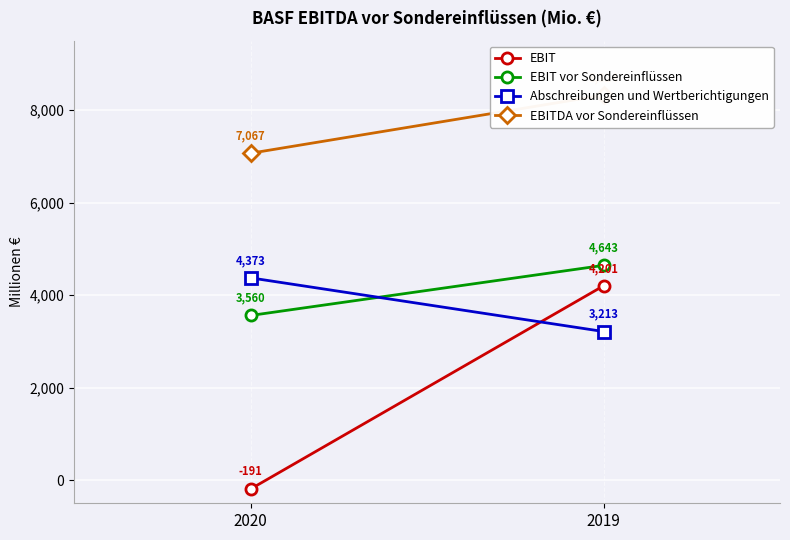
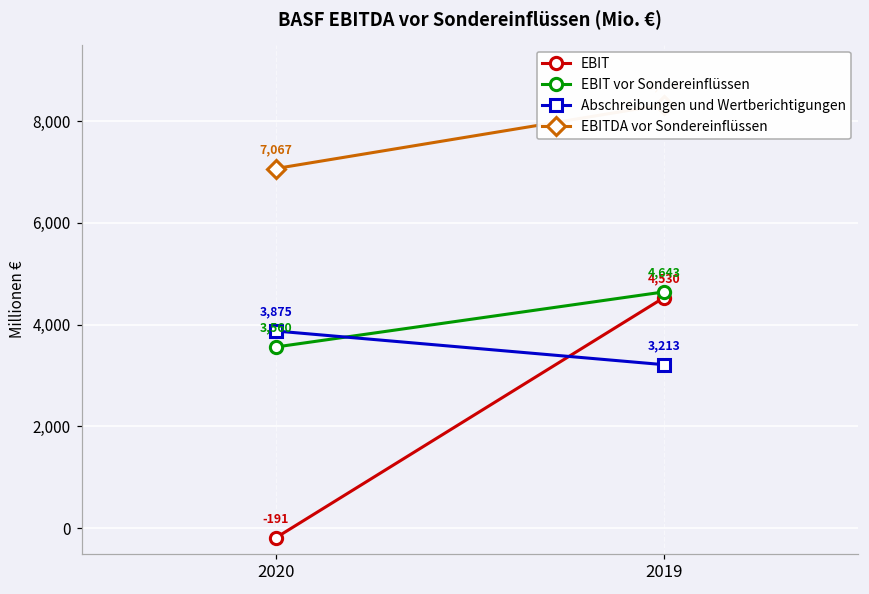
Abschreibungen und Wertberichtigungen, 2020: 4,373 -> 3,875
EBIT, 2019: 4,201 -> 4,530
